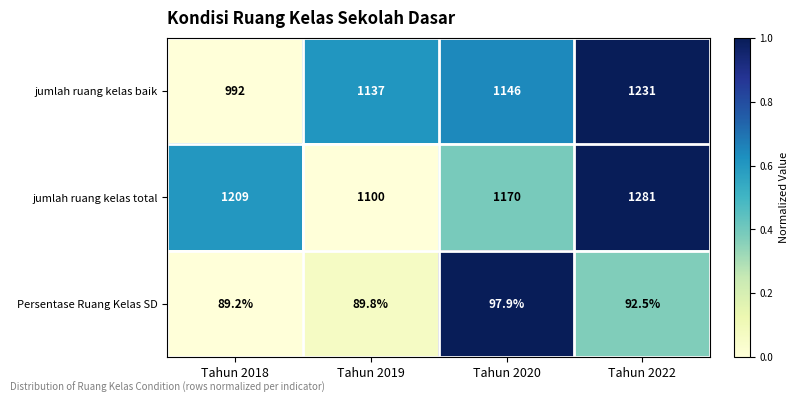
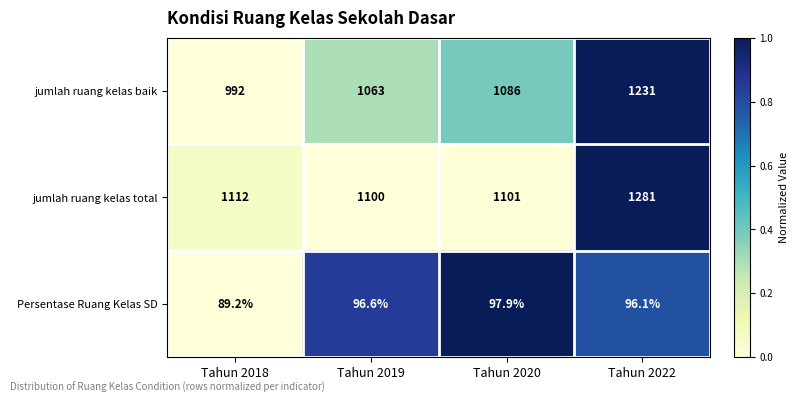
jumlah ruang kelas baik, Tahun 2019: 1137 -> 1063
jumlah ruang kelas baik, Tahun 2020: 1146 -> 1086
jumlah ruang kelas total, Tahun 2018: 1209 -> 1112
jumlah ruang kelas total, Tahun 2020: 1170 -> 1101
Persentase Ruang Kelas SD, Tahun 2019: 89.8% -> 96.6%
Persentase Ruang Kelas SD, Tahun 2022: 92.5% -> 96.1%
